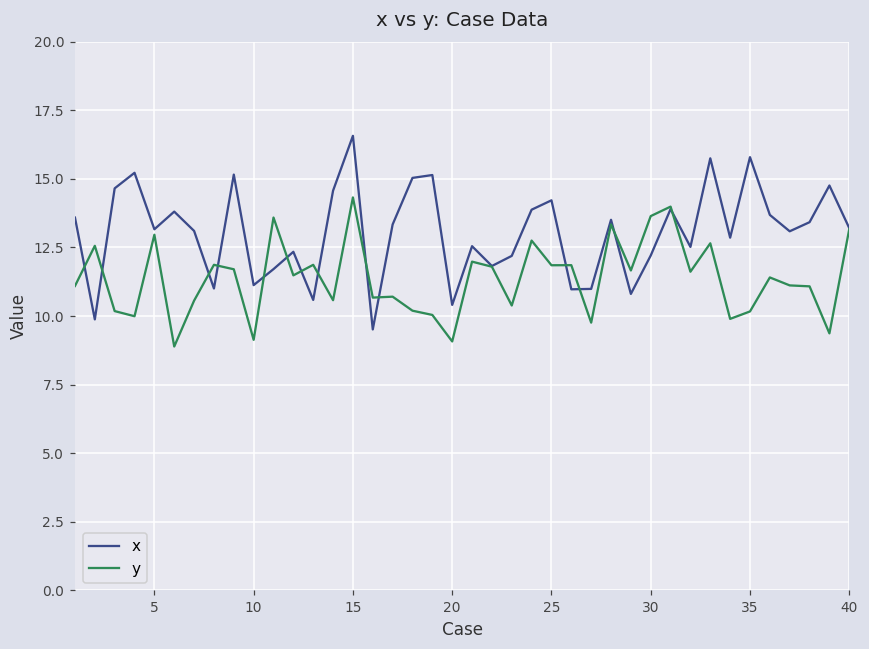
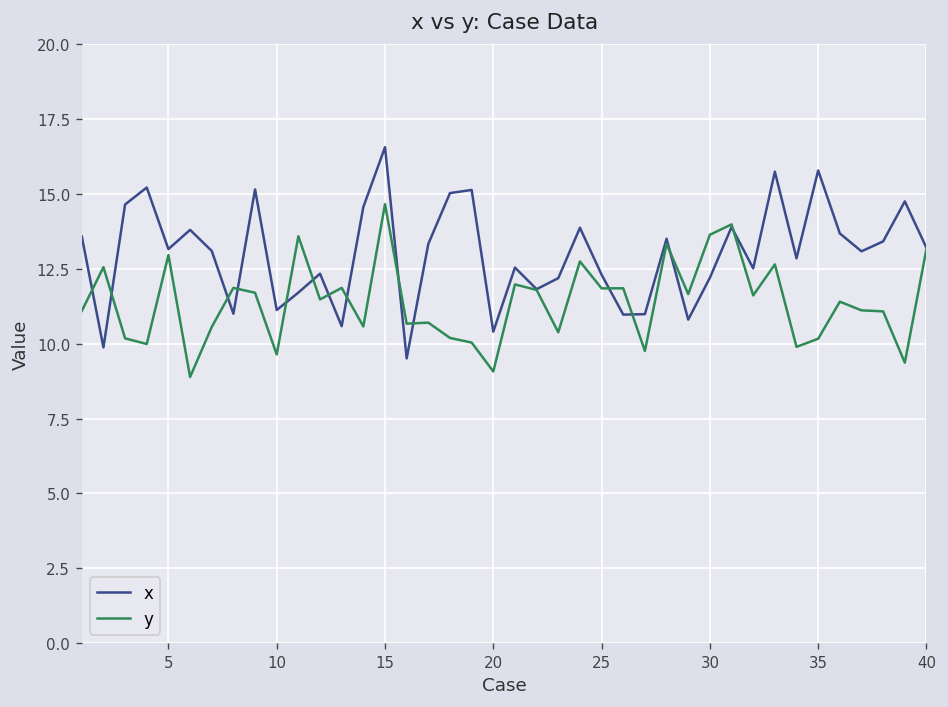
y, 10: 9.1 -> 9.6
y, 15: 14.3 -> 14.7
x, 25: 14.2 -> 12.3
